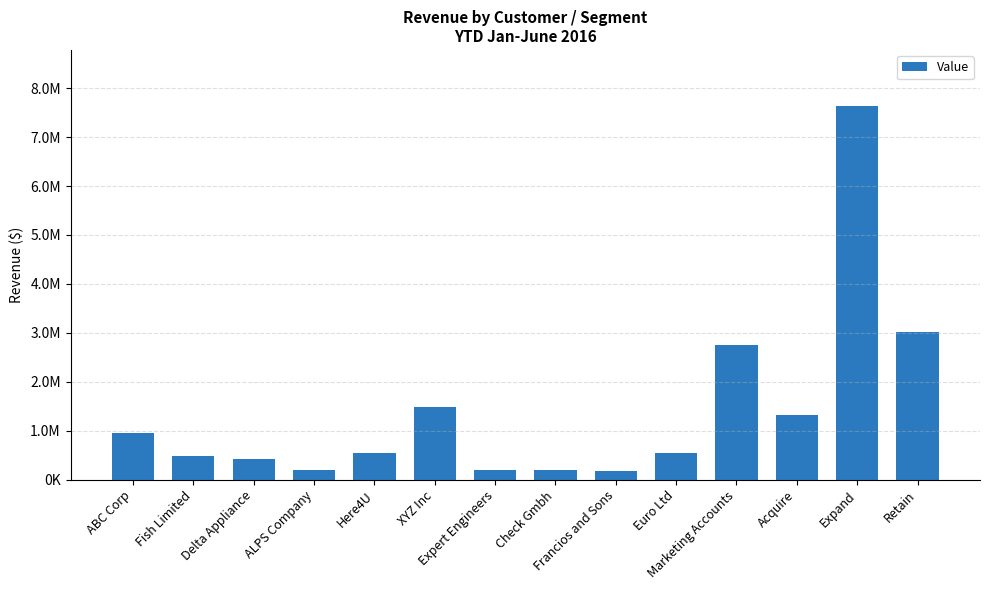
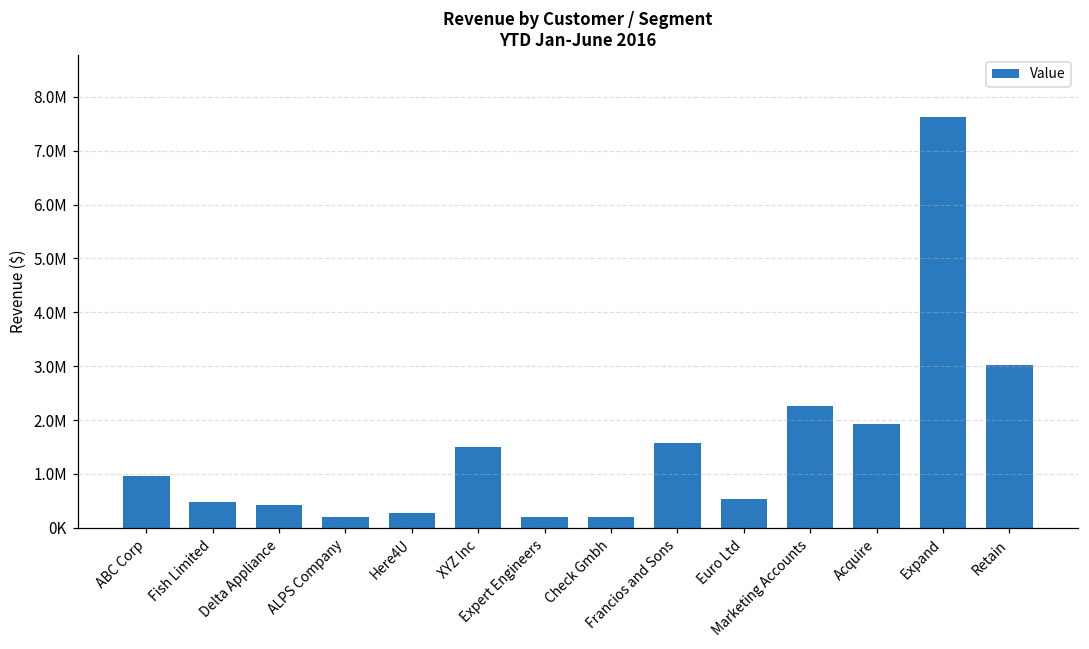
Here4U: 500000 -> 300000
Francios and Sons: 200000 -> 1600000
Marketing Accounts: 2800000 -> 2300000
Acquire: 1300000 -> 1900000
